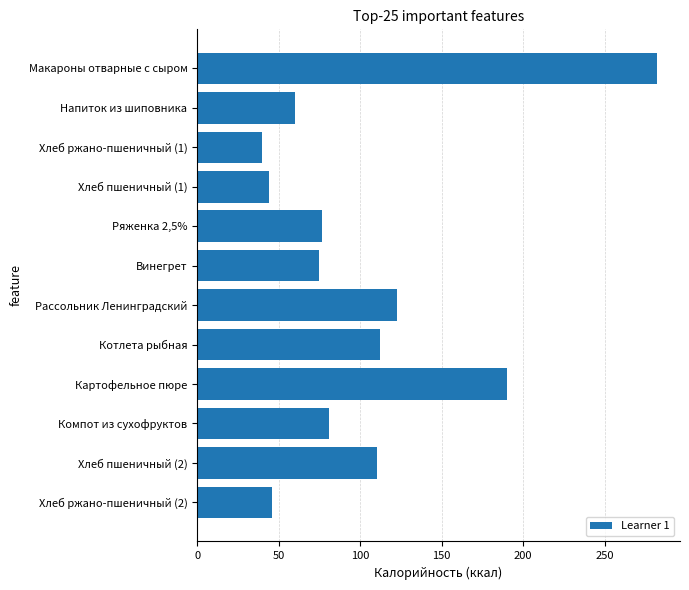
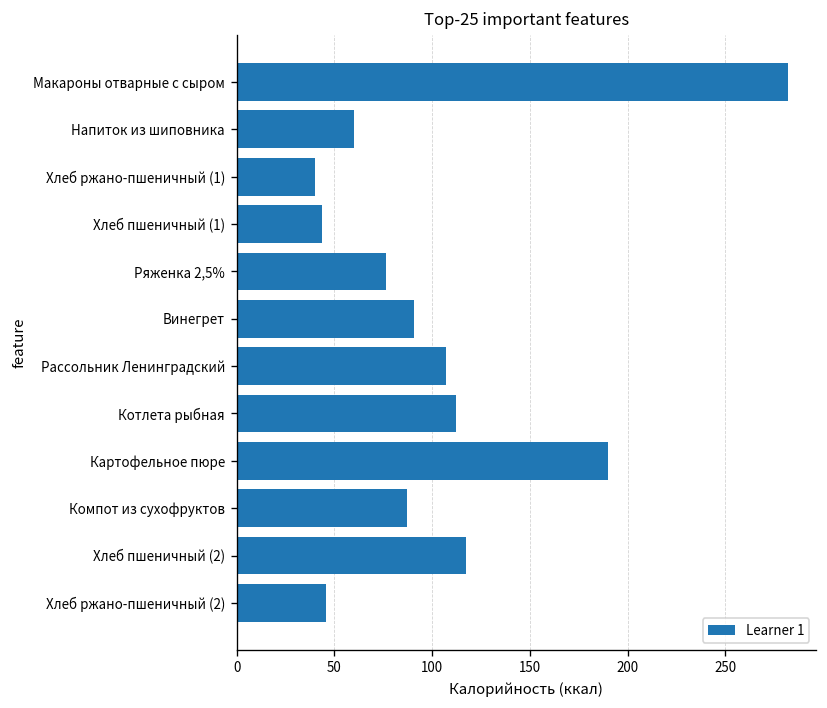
Винегрет: 75 -> 91
Рассольник Ленинградский: 122 -> 107
Компот из сухофруктов: 81 -> 87
Хлеб пшеничный (2): 111 -> 118
